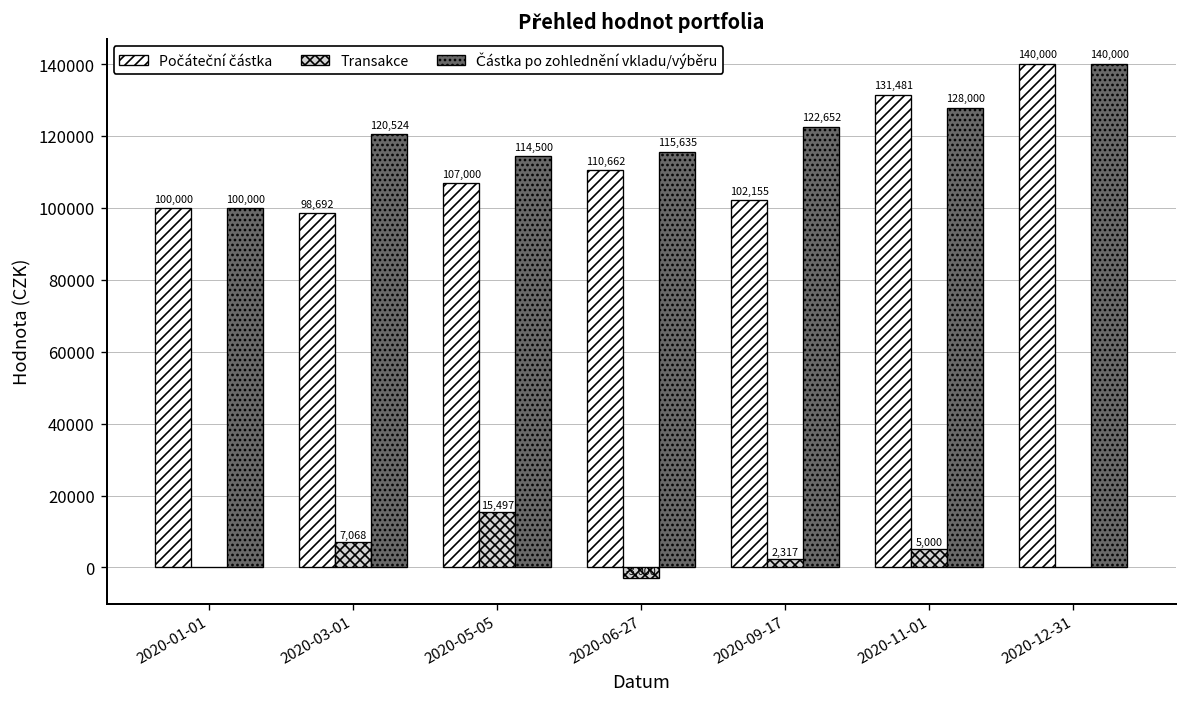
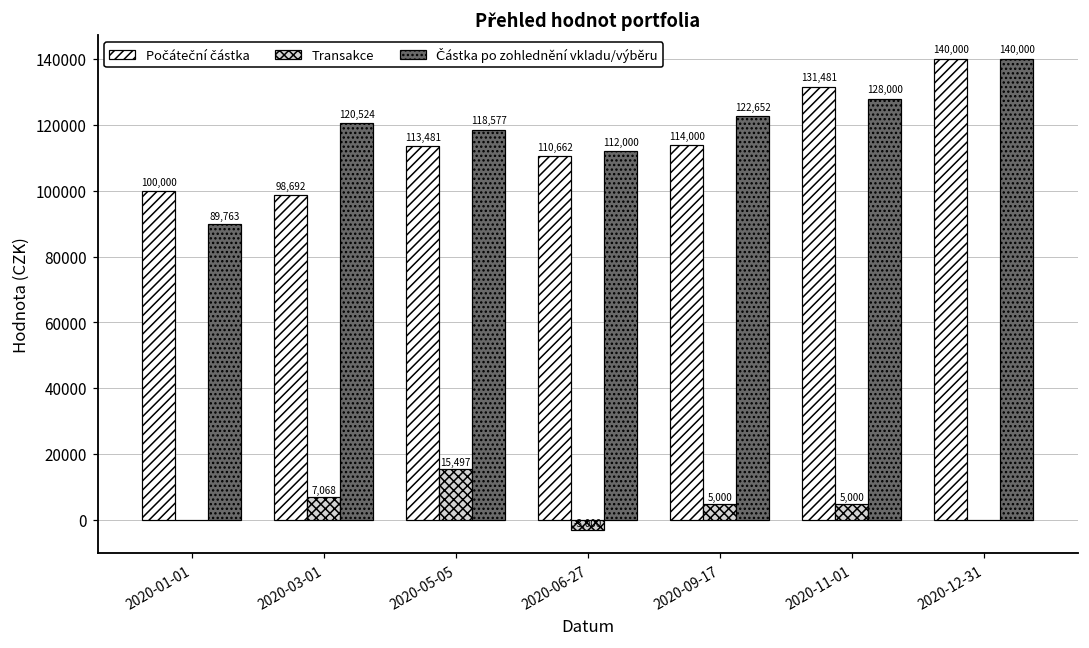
Částka po zohlednění vkladu/výběru, 2020-01-01: 100,000 -> 89,763
Počáteční částka, 2020-05-05: 107,000 -> 113,481
Částka po zohlednění vkladu/výběru, 2020-05-05: 114,500 -> 118,577
Částka po zohlednění vkladu/výběru, 2020-06-27: 115,635 -> 112,000
Počáteční částka, 2020-09-17: 102,155 -> 114,000
Transakce, 2020-09-17: 2,317 -> 5,000
